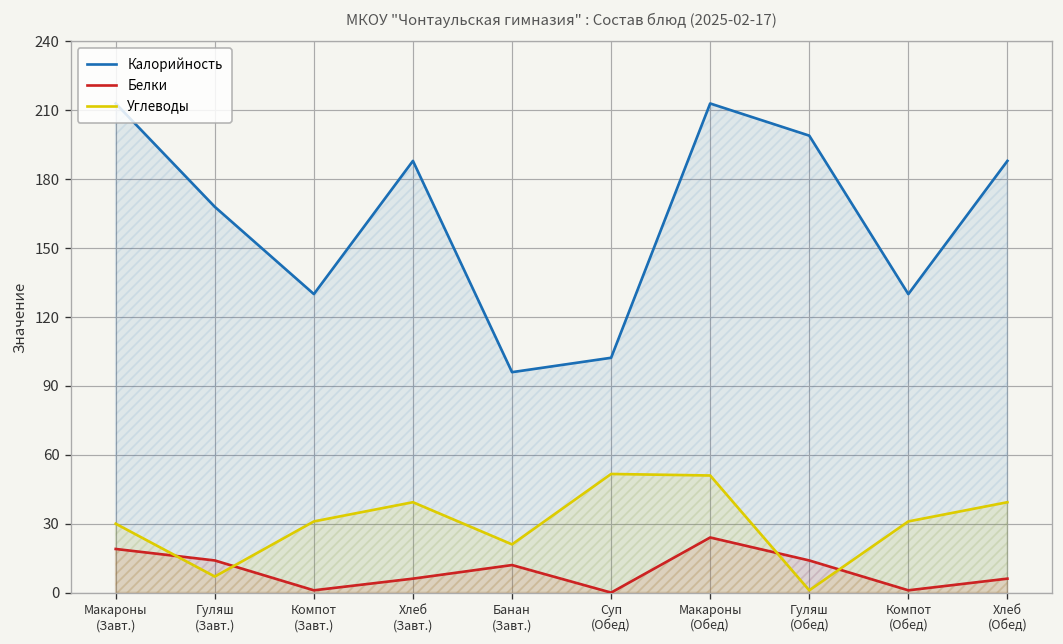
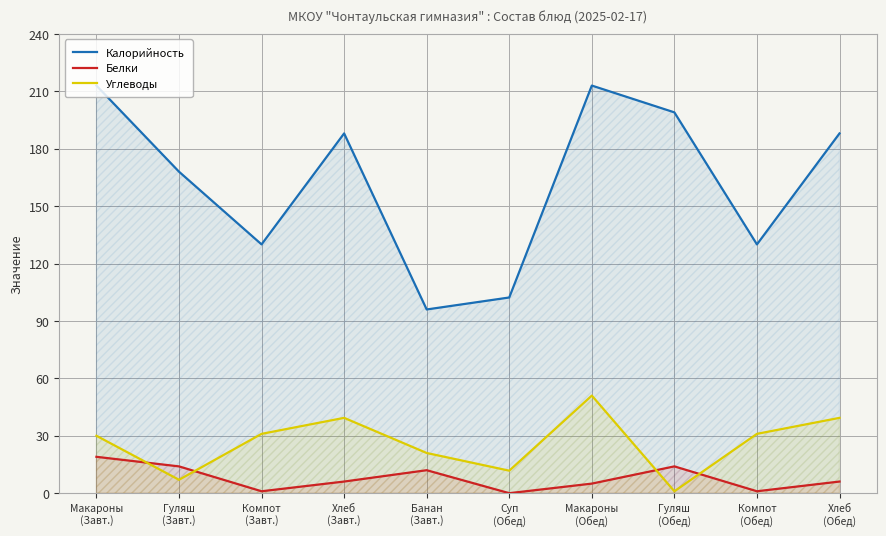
Углеводы, Суп (Обед): 52 -> 12
Белки, Макароны (Обед): 24 -> 5
